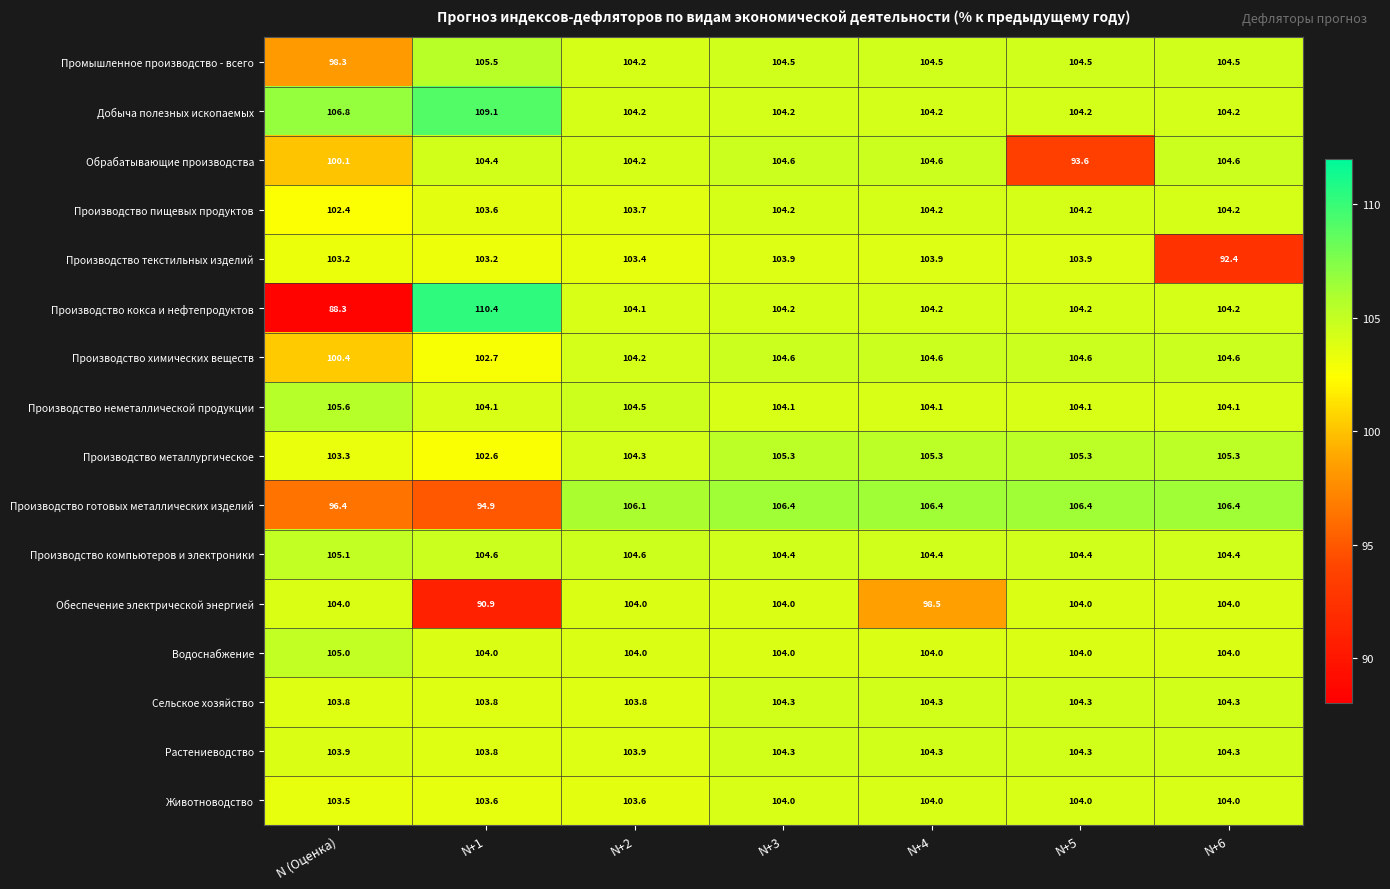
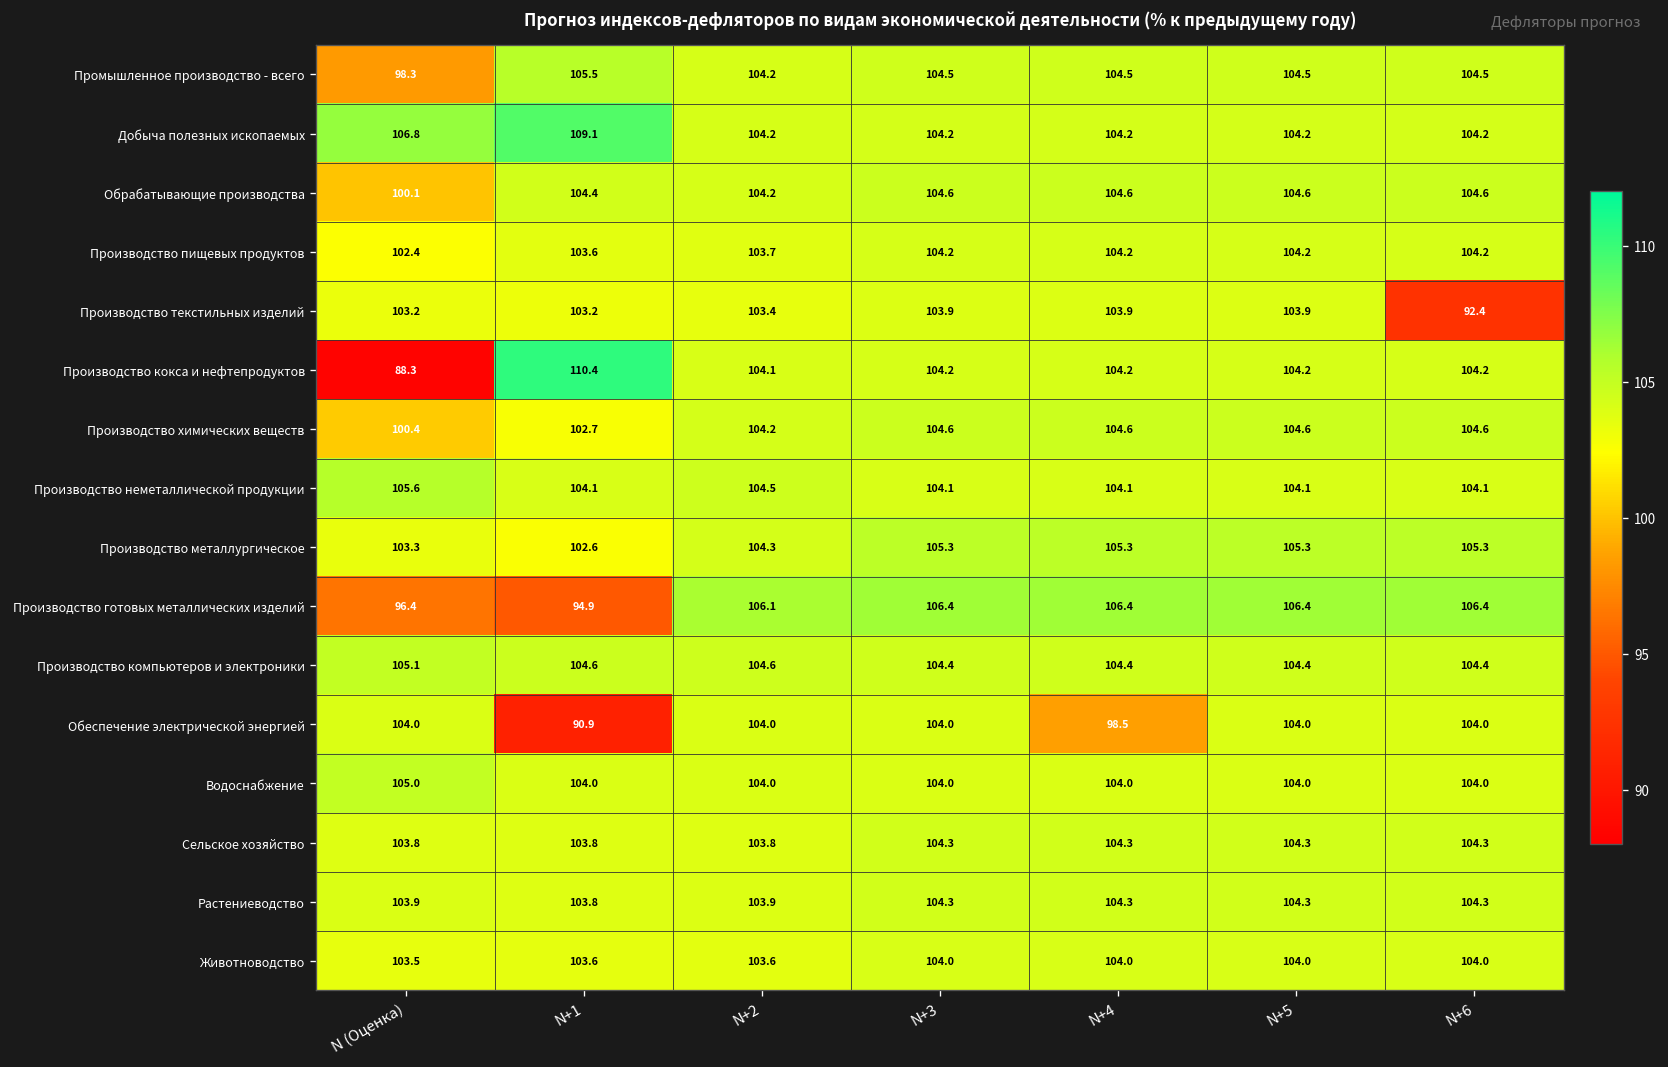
Обрабатывающие производства, N+5: 93.6 -> 104.6
